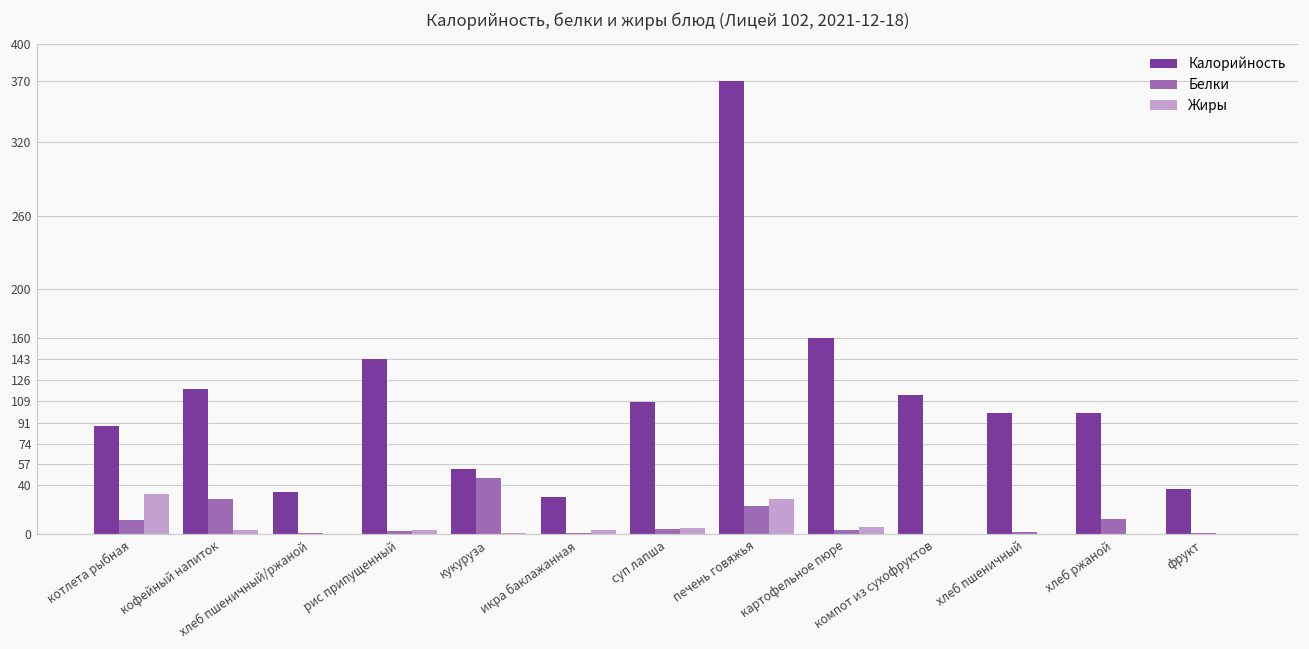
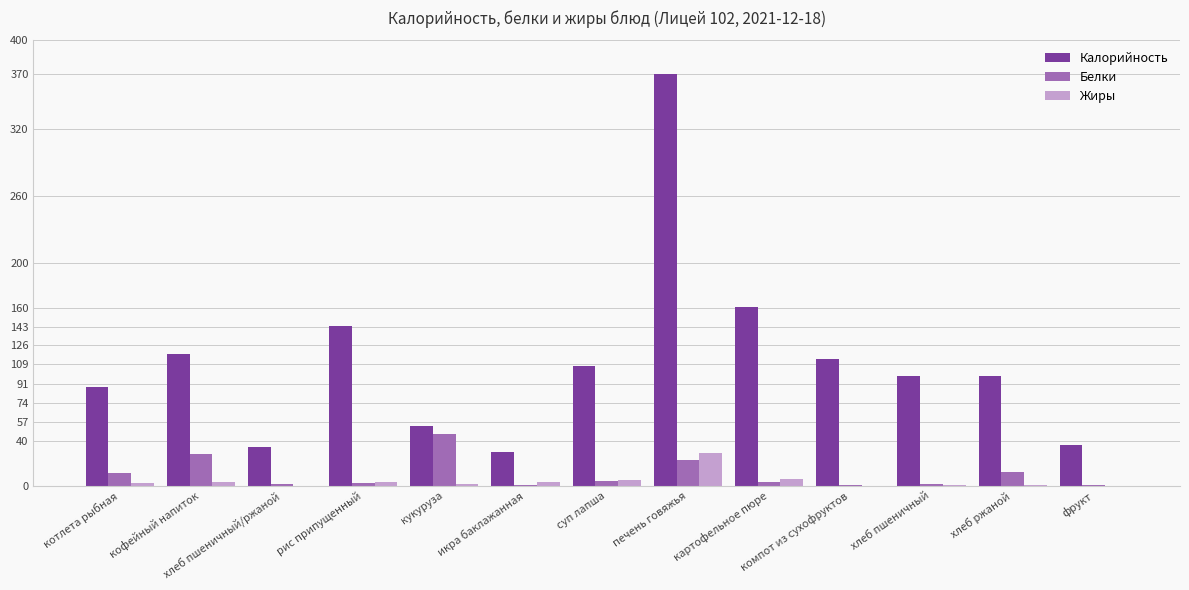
Жиры, котлета рыбная: 33 -> 2
